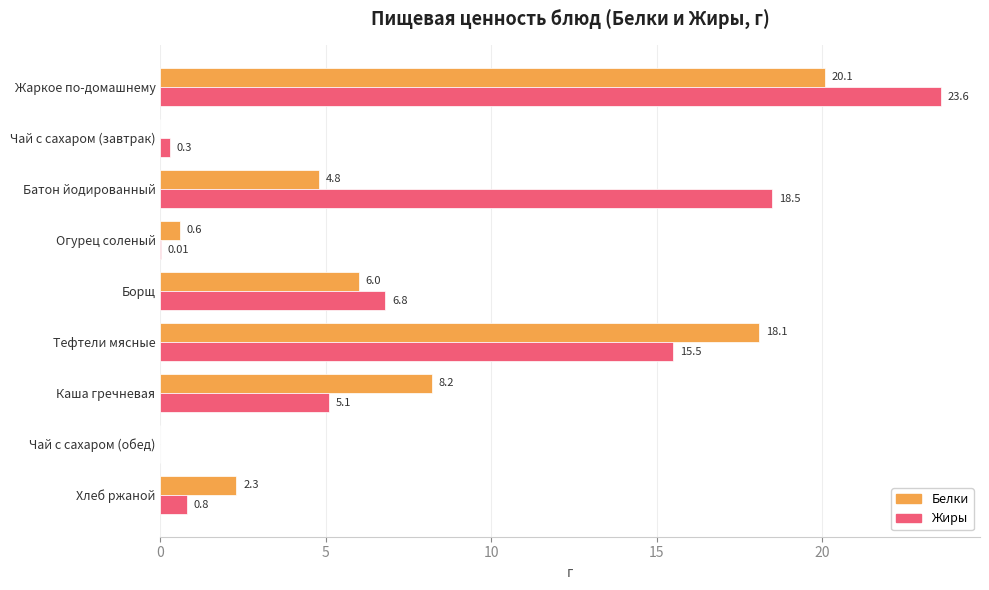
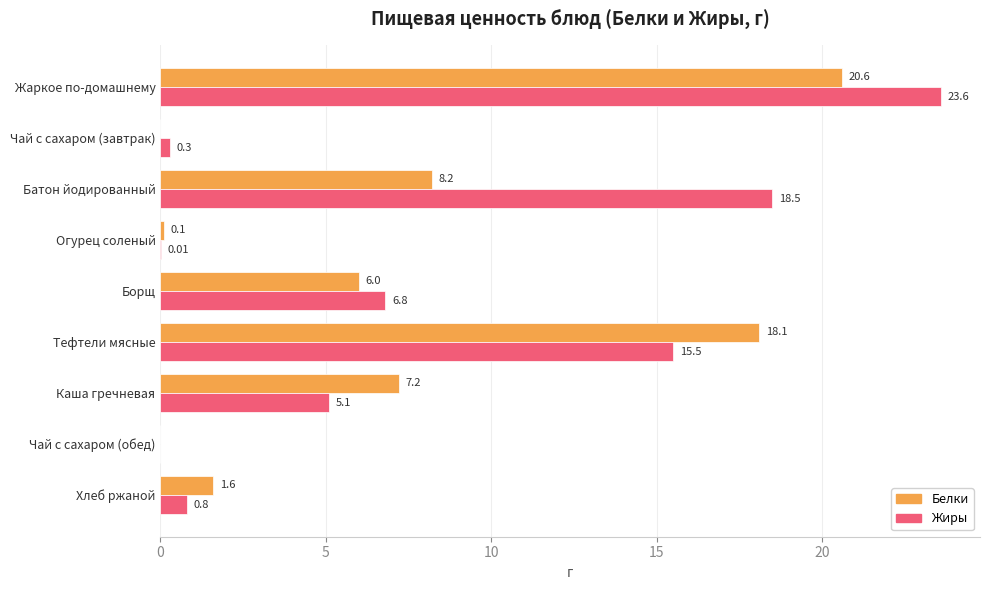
Белки, Жаркое по-домашнему: 20.1 -> 20.6
Белки, Батон йодированный: 4.8 -> 8.2
Белки, Огурец соленый: 0.6 -> 0.1
Белки, Каша гречневая: 8.2 -> 7.2
Белки, Хлеб ржаной: 2.3 -> 1.6
